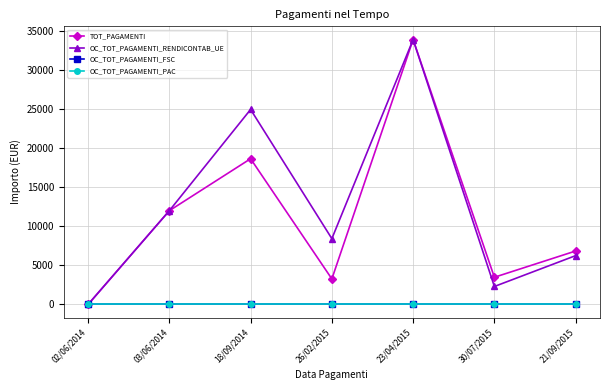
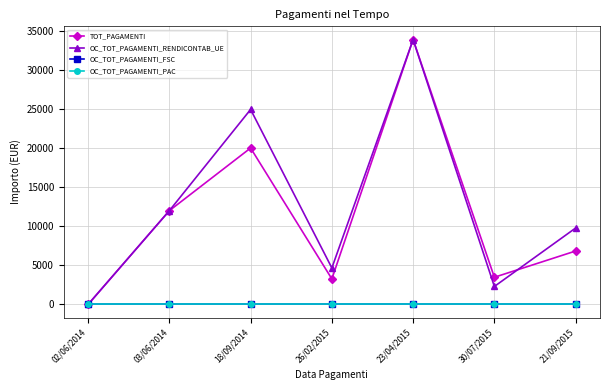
TOT_PAGAMENTI, 18/09/2014: 19000 -> 20000
OC_TOT_PAGAMENTI_RENDICONTAB_UE, 26/02/2015: 8000 -> 5000
OC_TOT_PAGAMENTI_RENDICONTAB_UE, 21/09/2015: 6000 -> 10000
